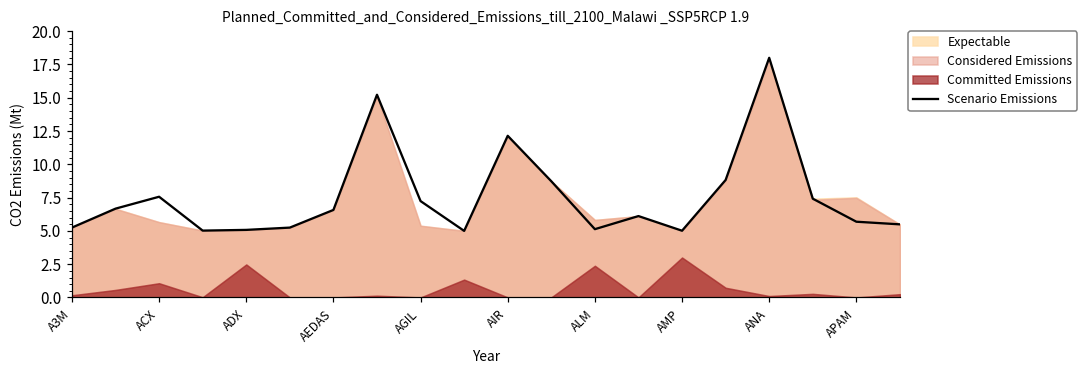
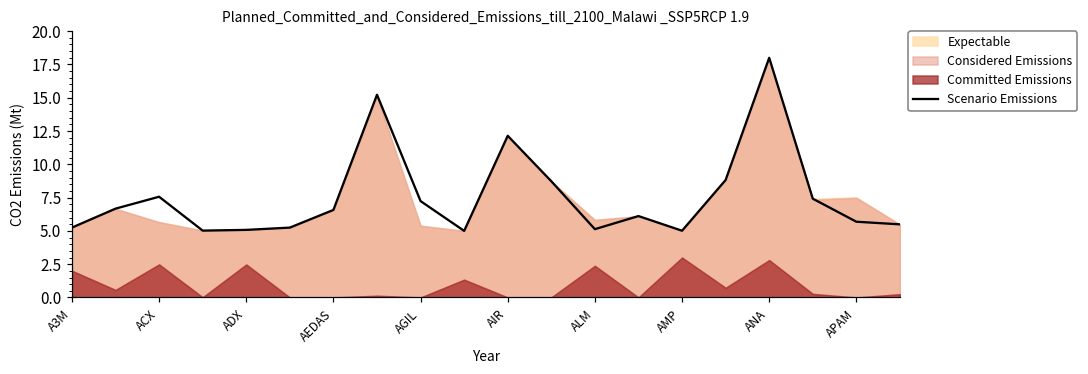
Committed Emissions, A3M: 0.2 -> 2.0
Committed Emissions, ACX: 1.1 -> 2.5
Committed Emissions, ANA: 0.1 -> 2.8
